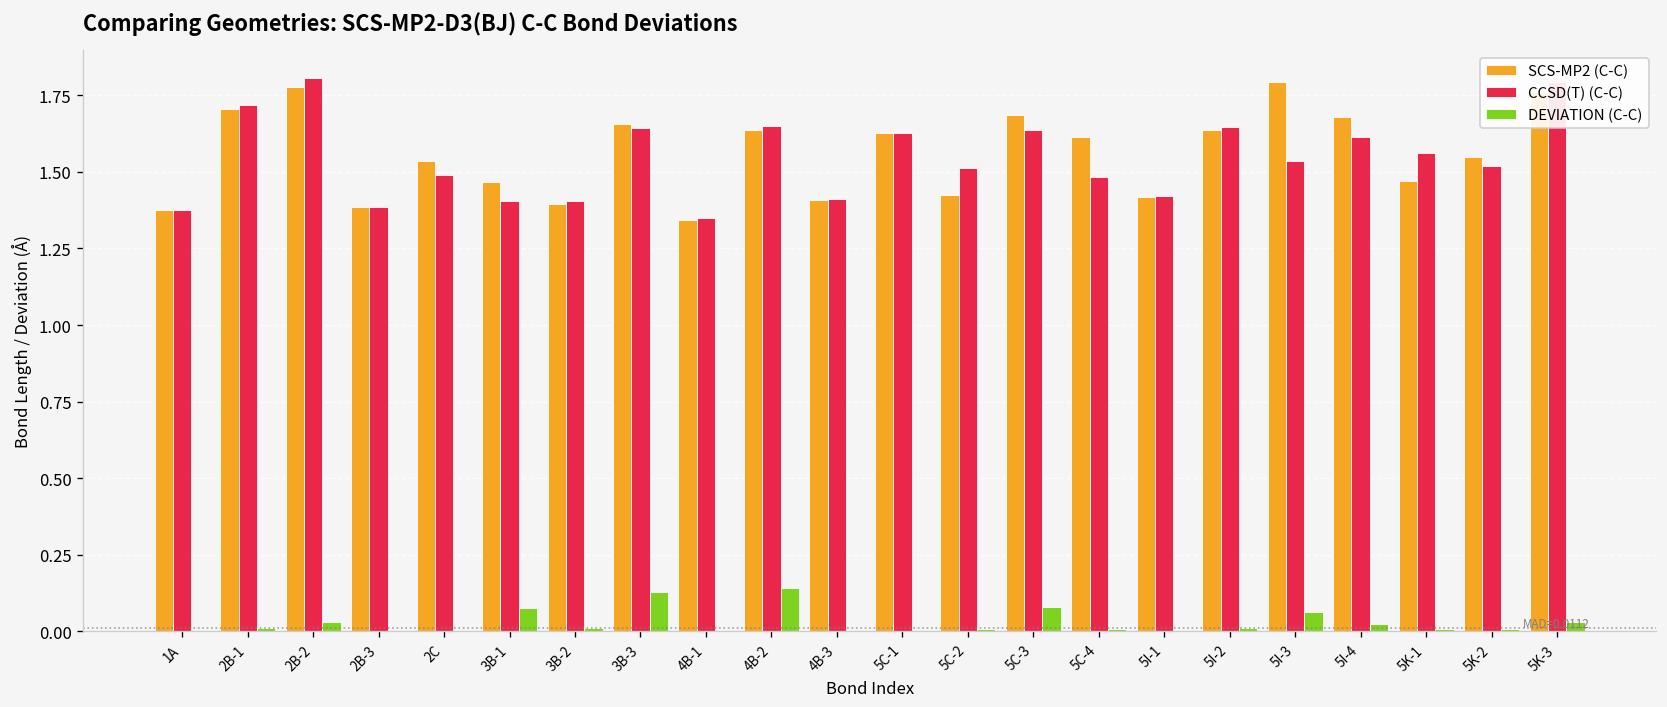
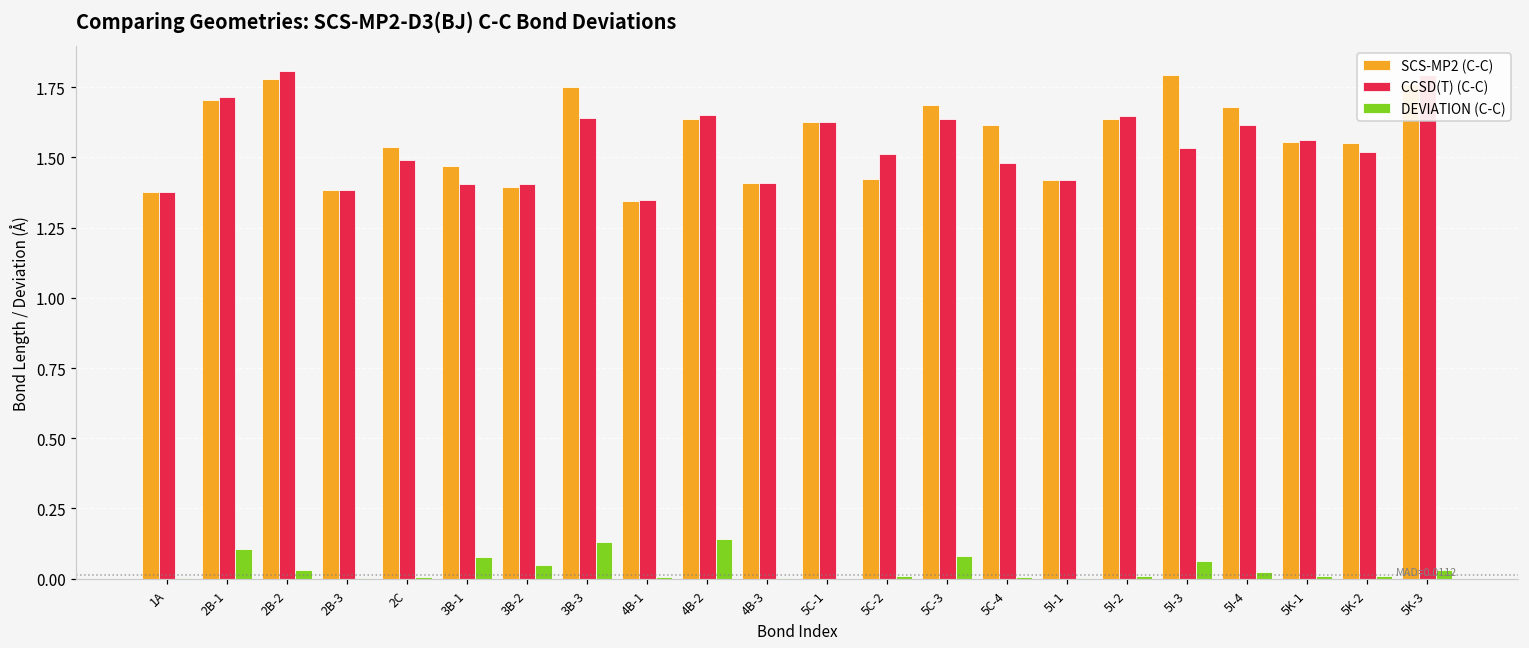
DEVIATION (C-C), 2B-1: 0.01 -> 0.11
DEVIATION (C-C), 3B-2: 0.01 -> 0.05
SCS-MP2 (C-C), 3B-3: 1.66 -> 1.75
SCS-MP2 (C-C), 5K-1: 1.47 -> 1.56
